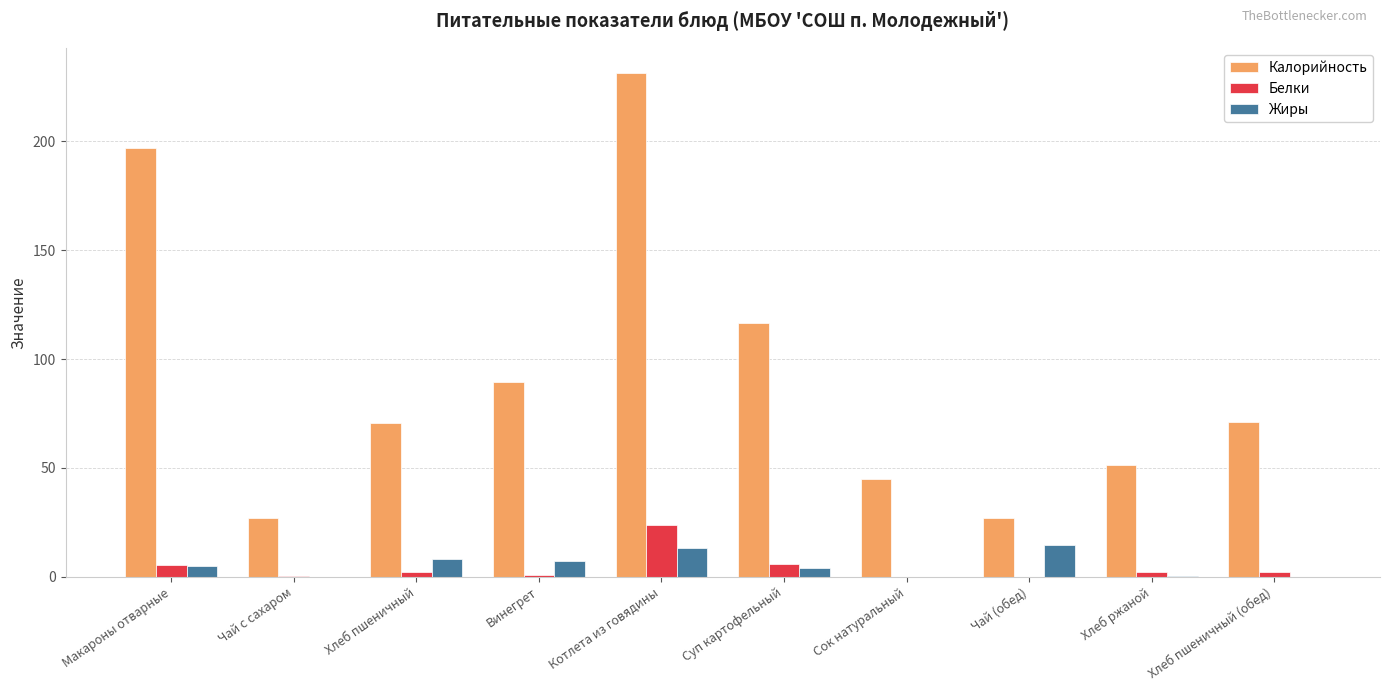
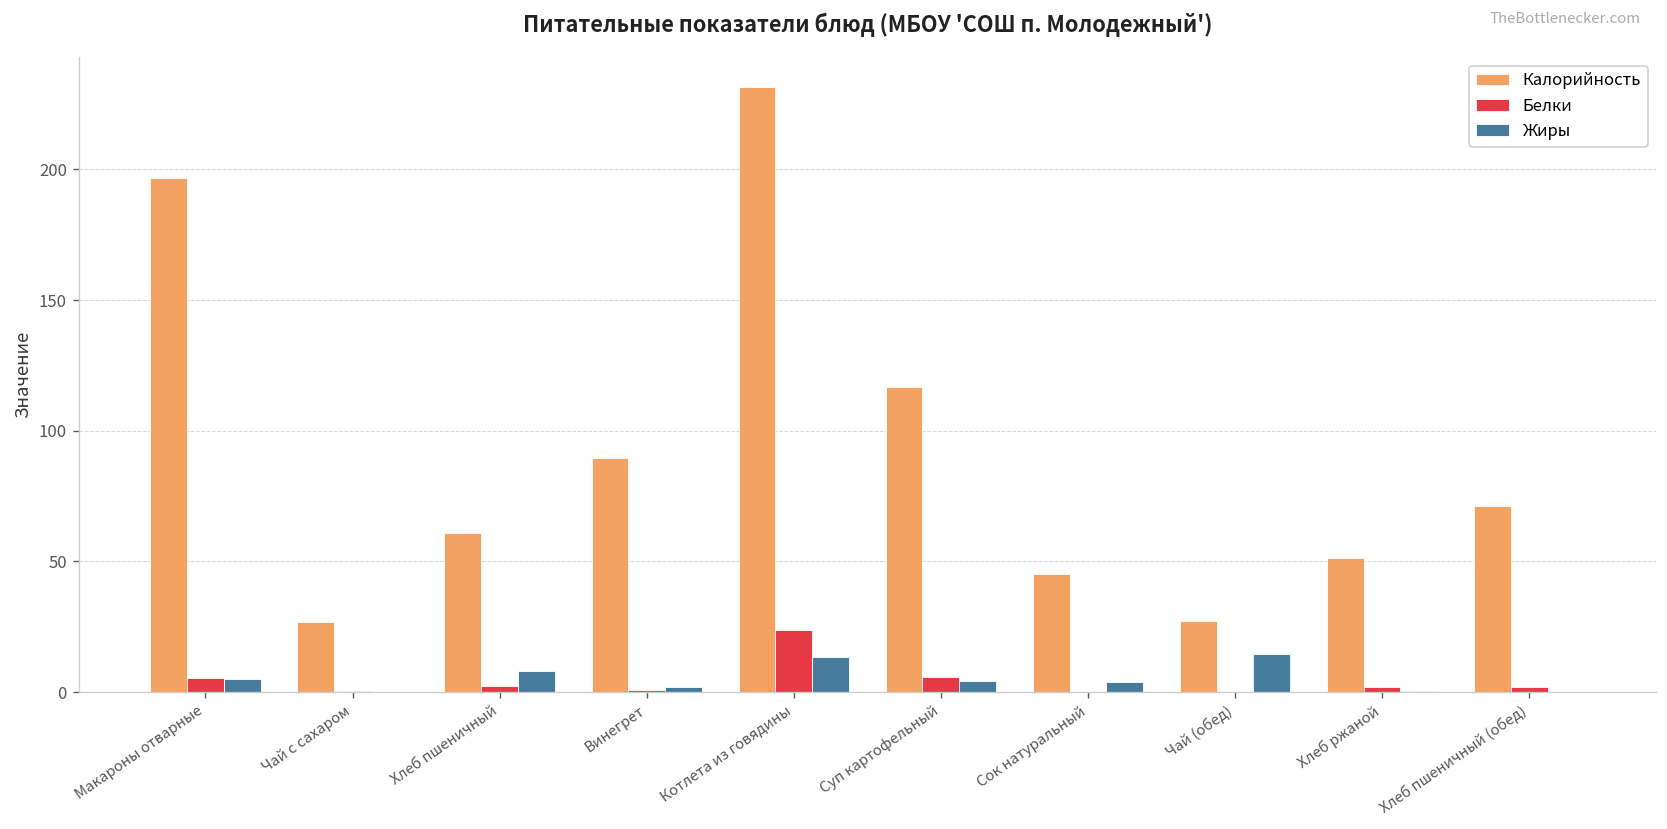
Калорийность, Хлеб пшеничный: 71 -> 61
Жиры, Винегрет: 7 -> 2
Жиры, Сок натуральный: 0 -> 4
